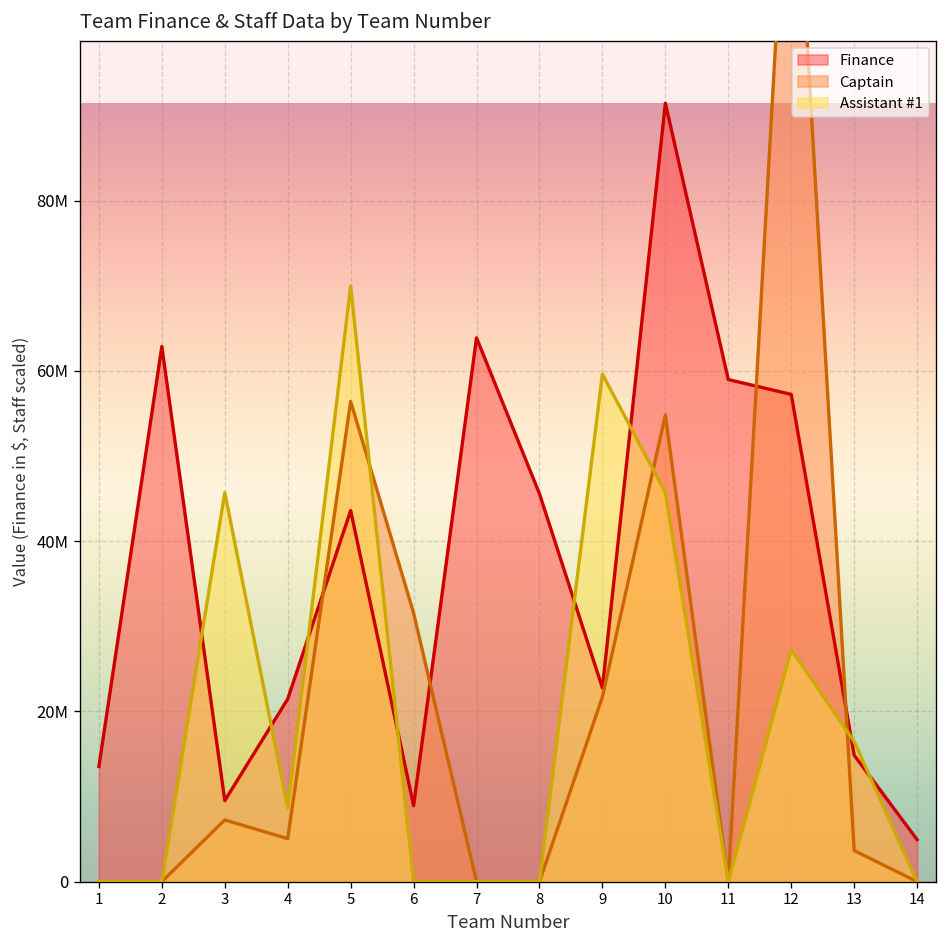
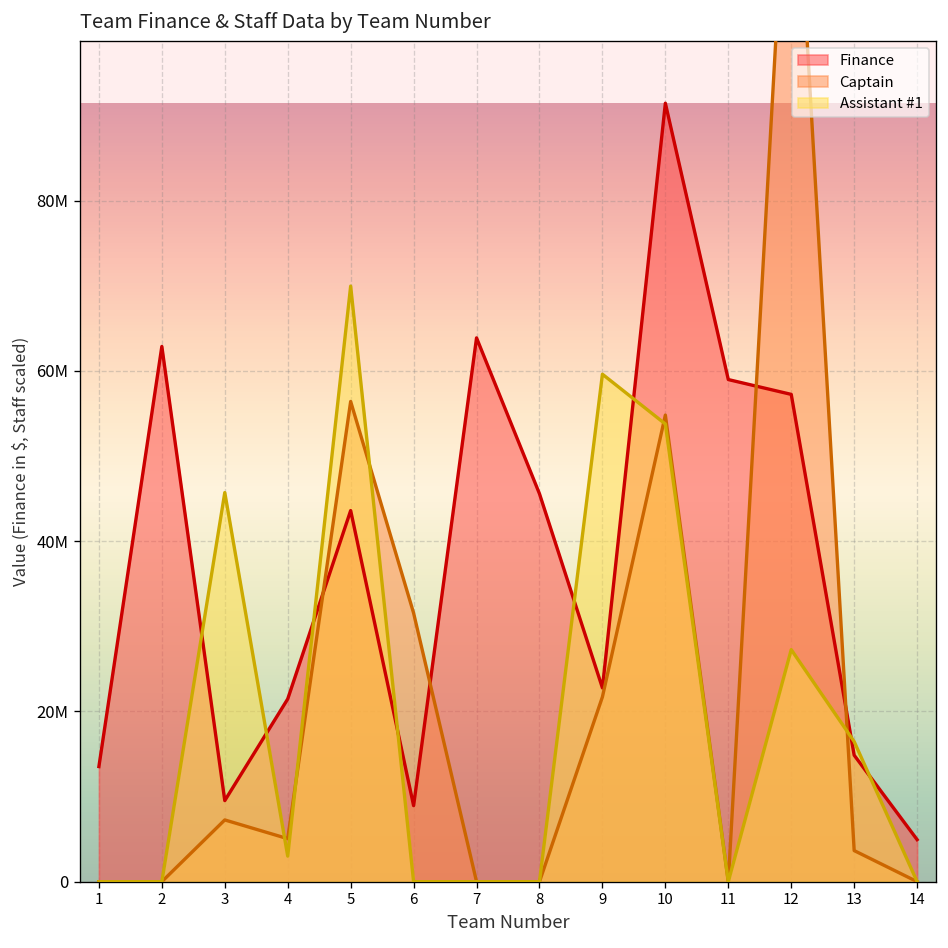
Assistant #1, 4: 9000000 -> 3000000
Assistant #1, 10: 46000000 -> 54000000
